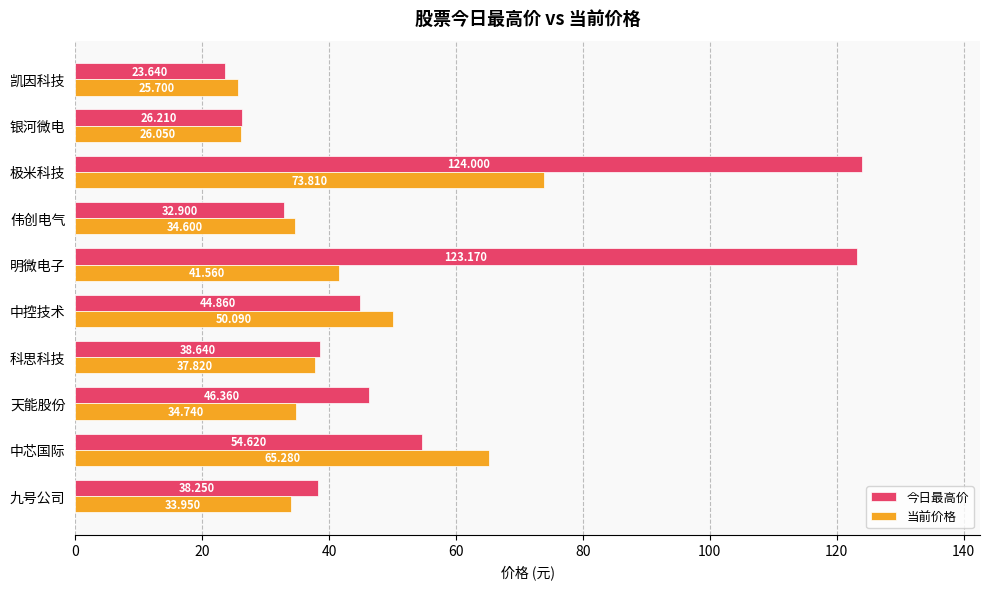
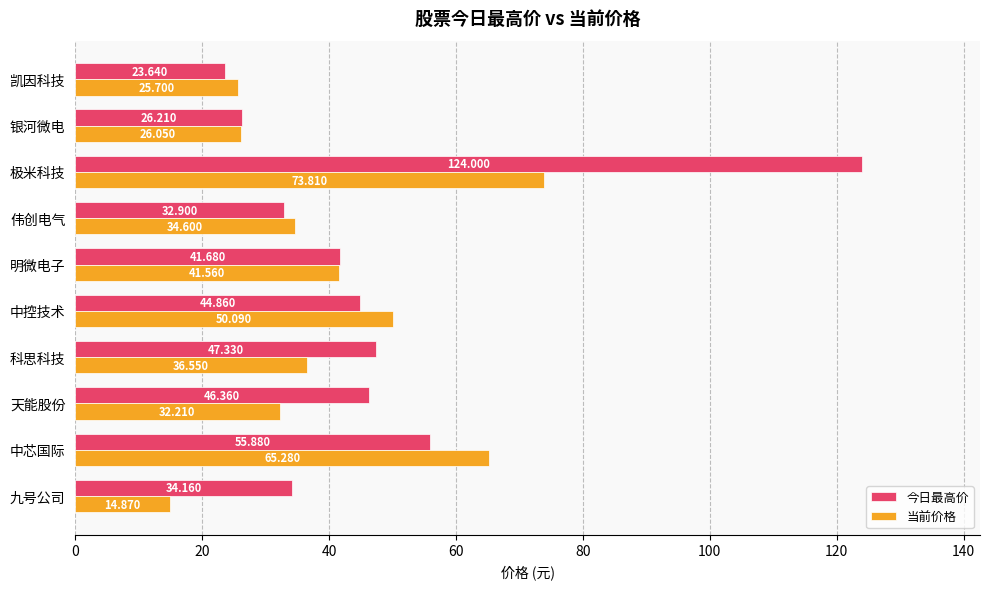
今日最高价, 明微电子: 123.170 -> 41.680
今日最高价, 科思科技: 38.640 -> 47.330
当前价格, 科思科技: 37.820 -> 36.550
当前价格, 天能股份: 34.740 -> 32.210
今日最高价, 中芯国际: 54.620 -> 55.880
今日最高价, 九号公司: 38.250 -> 34.160
当前价格, 九号公司: 33.950 -> 14.870
